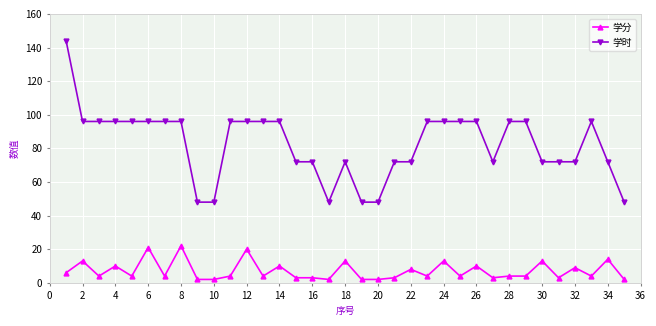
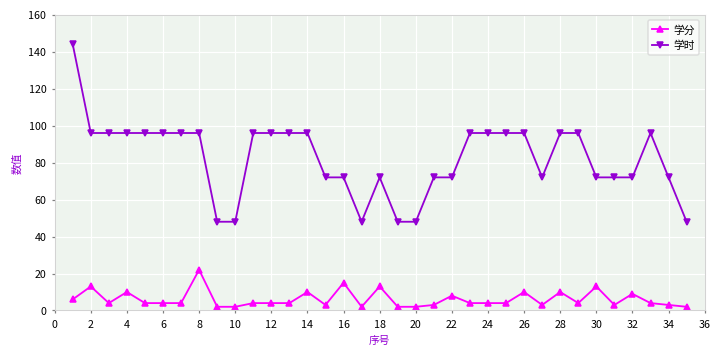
学分, 6: 21 -> 4
学分, 12: 20 -> 4
学分, 16: 3 -> 15
学分, 24: 13 -> 4
学分, 28: 4 -> 10
学分, 34: 14 -> 3
